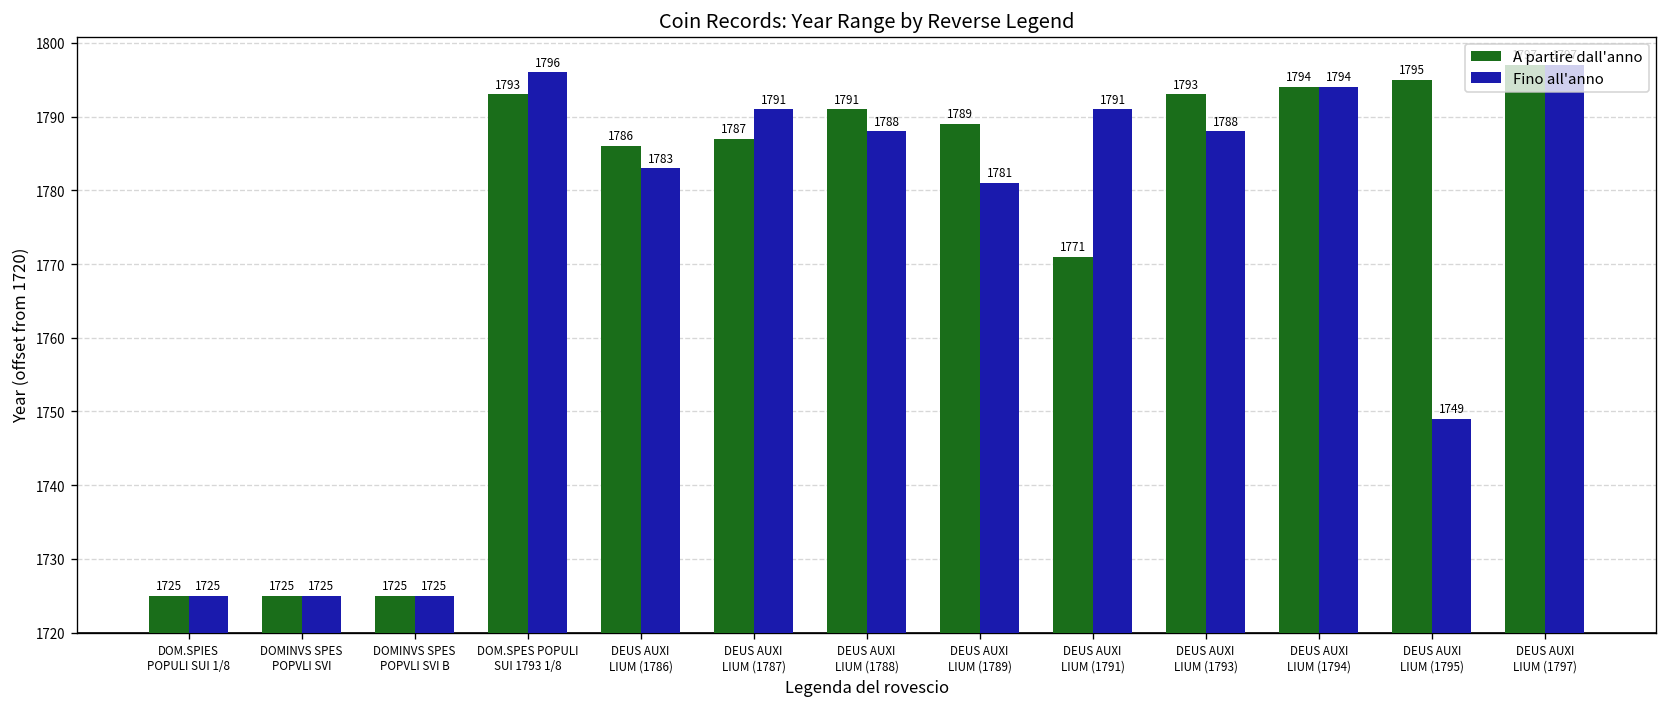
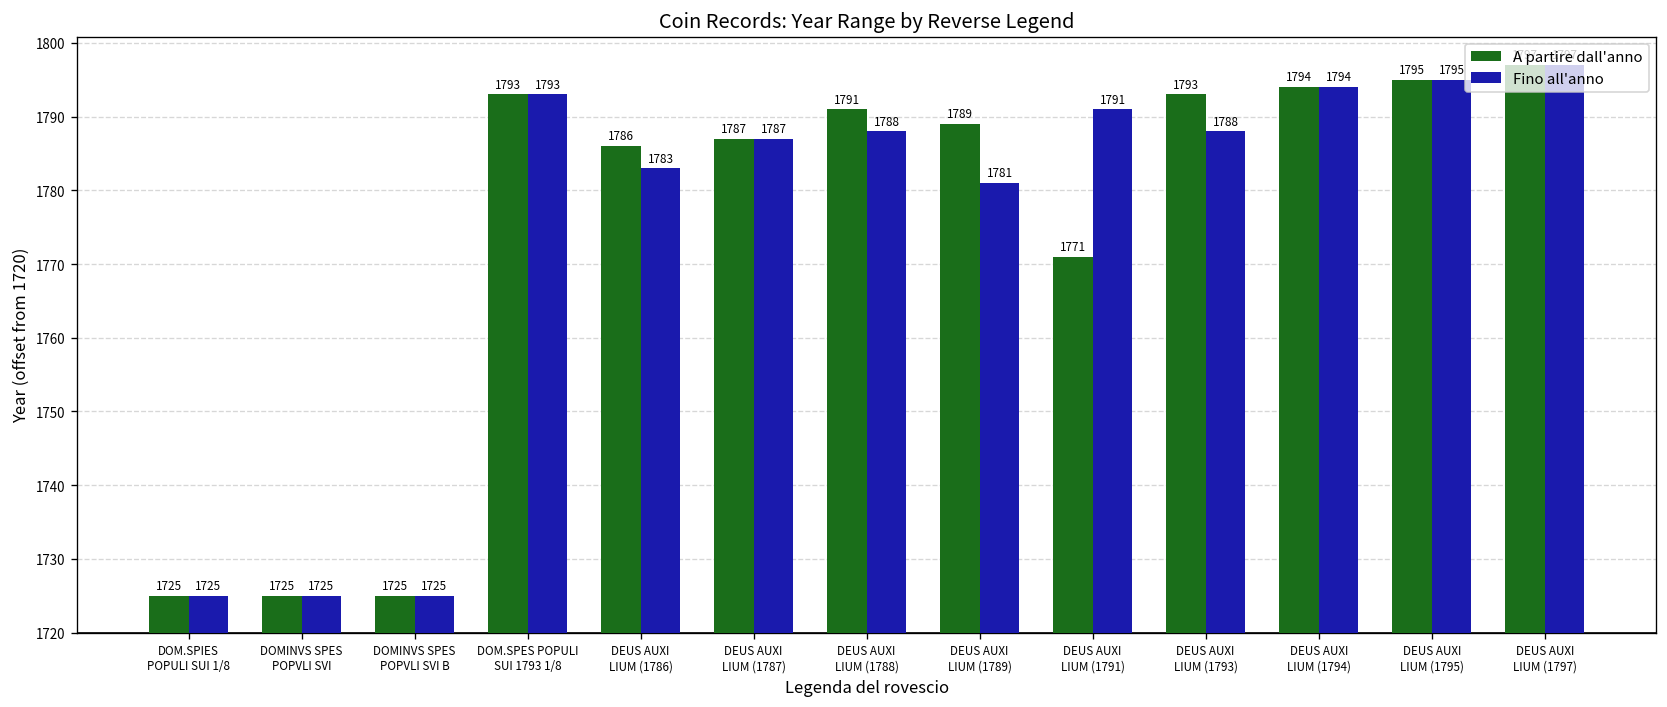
Fino all'anno, DOM.SPES POPULI SUI 1793 1/8: 1796 -> 1793
Fino all'anno, DEUS AUXI LIUM (1787): 1791 -> 1787
Fino all'anno, DEUS AUXI LIUM (1795): 1749 -> 1795
